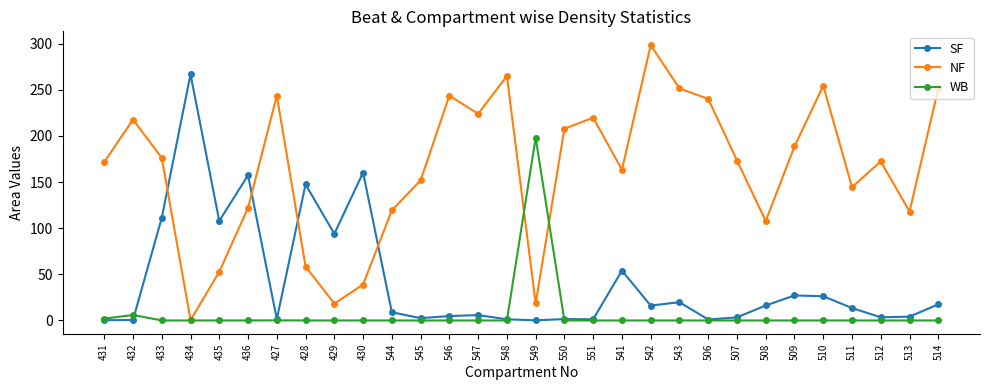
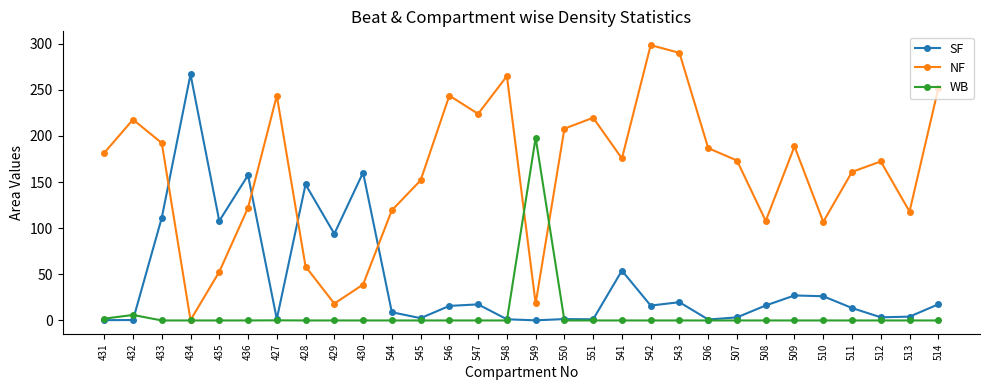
NF, 431: 170 -> 180
NF, 433: 180 -> 190
SF, 546: 0 -> 20
SF, 547: 10 -> 20
NF, 541: 160 -> 180
NF, 543: 250 -> 290
NF, 506: 240 -> 190
NF, 510: 250 -> 110
NF, 511: 140 -> 160
